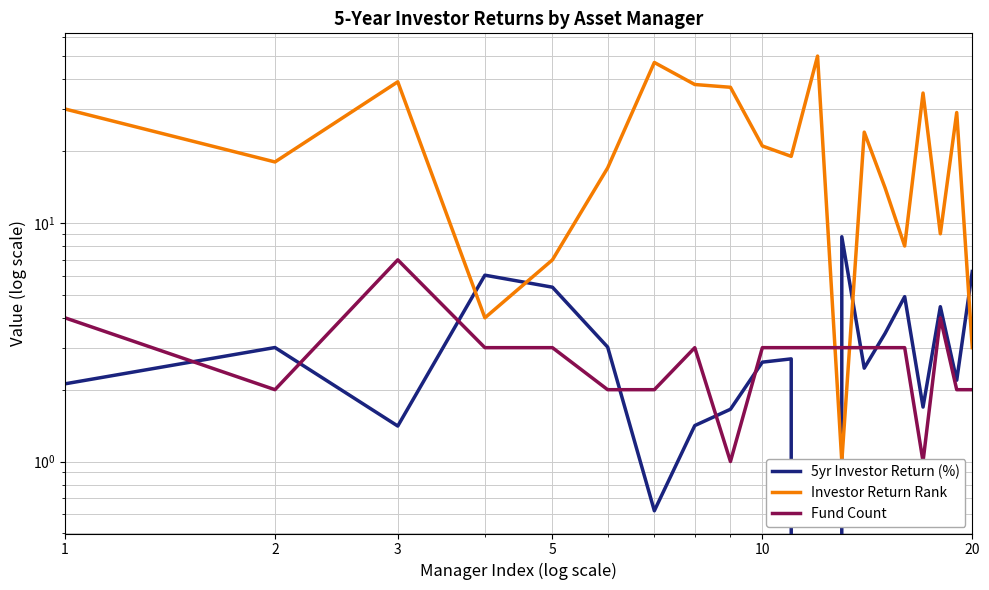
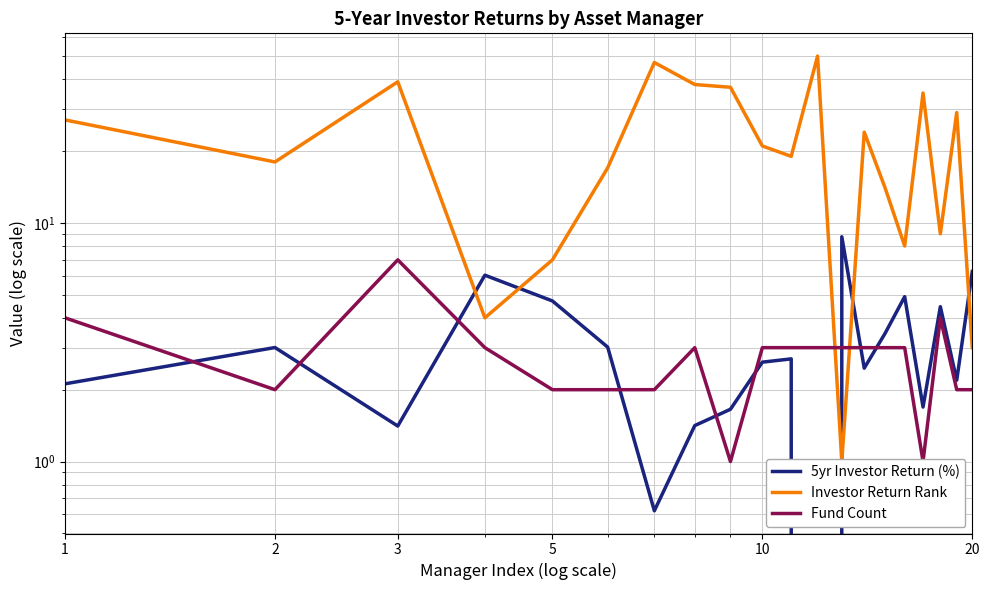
Investor Return Rank, 1: 30 -> 27
5yr Investor Return (%), 5: 5.4 -> 4.7
Fund Count, 5: 3 -> 2
